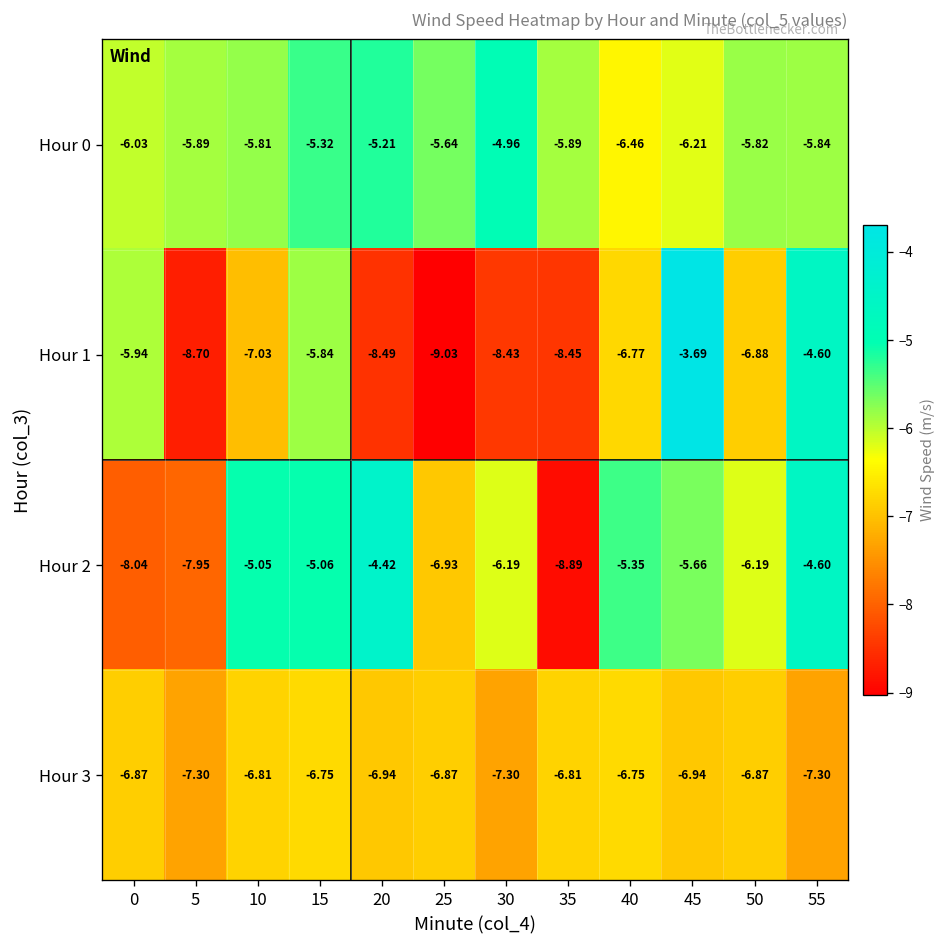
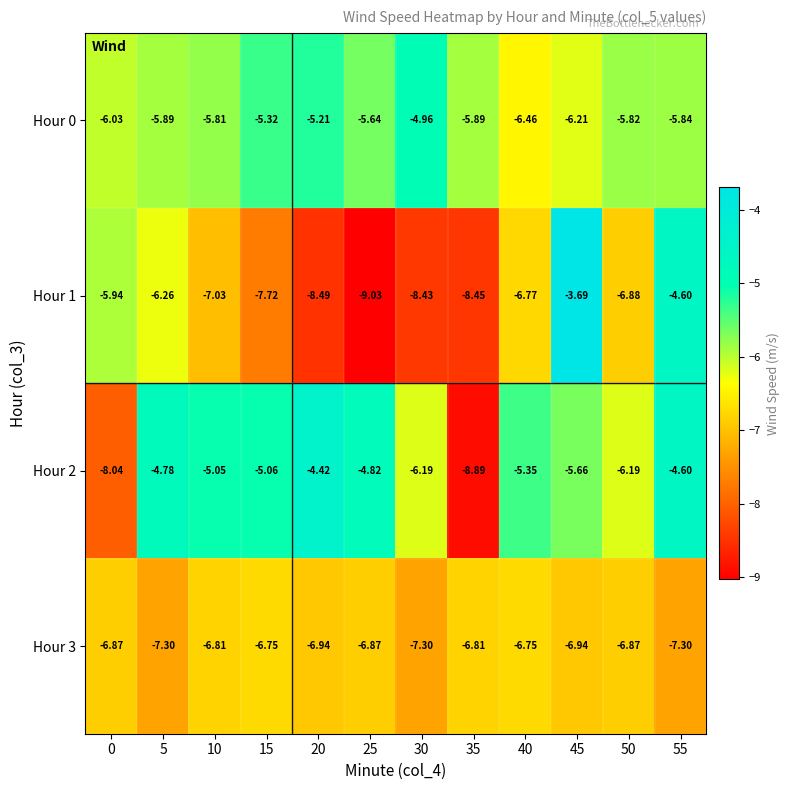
Hour 1, 5: -8.70 -> -6.26
Hour 1, 15: -5.84 -> -7.72
Hour 2, 5: -7.95 -> -4.78
Hour 2, 25: -6.93 -> -4.82
